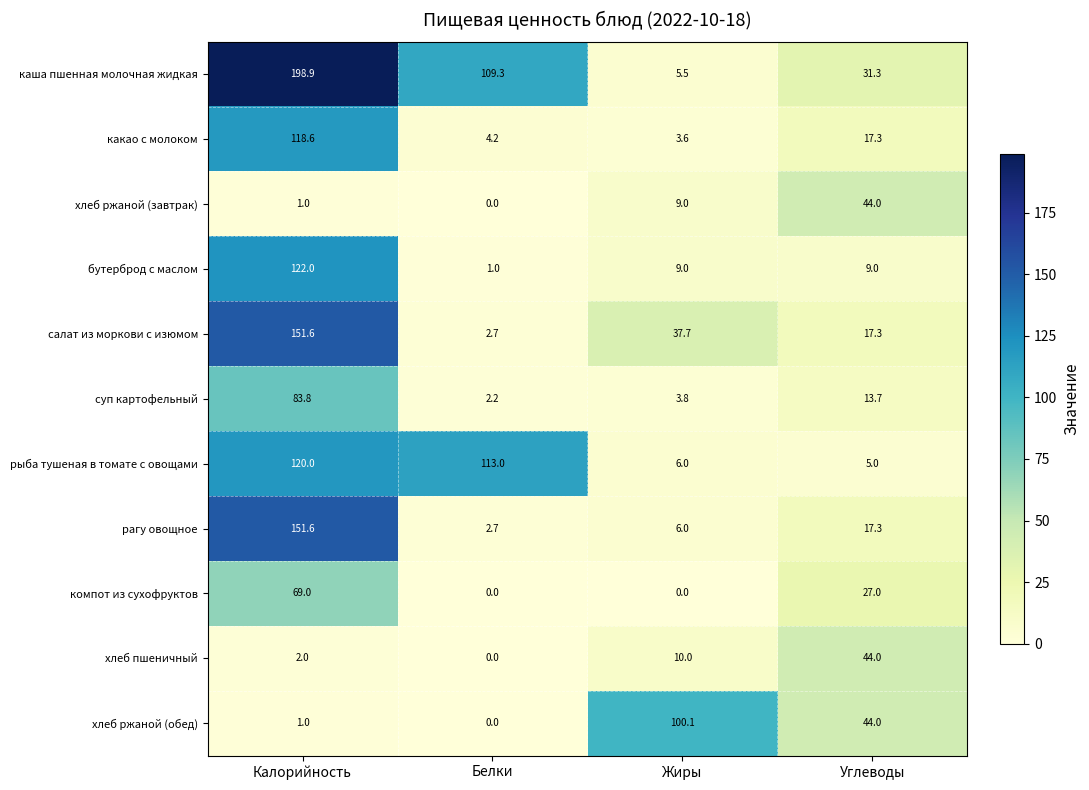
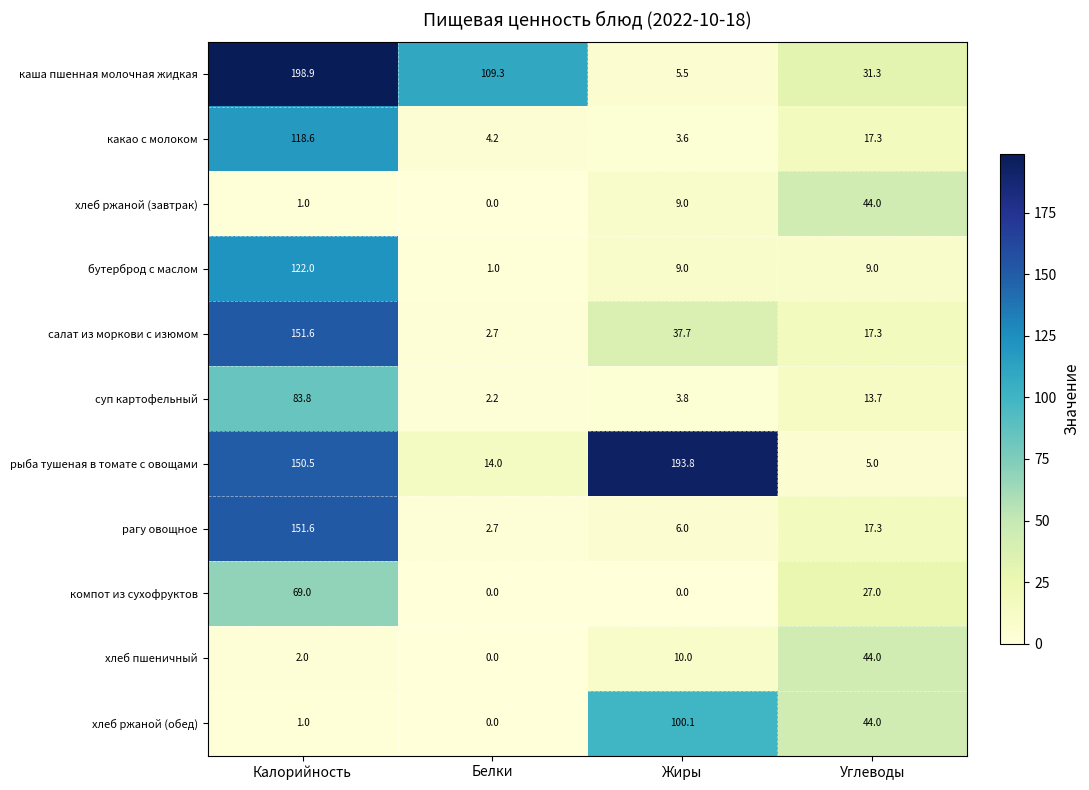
рыба тушеная в томате с овощами, Калорийность: 120.0 -> 150.5
рыба тушеная в томате с овощами, Белки: 113.0 -> 14.0
рыба тушеная в томате с овощами, Жиры: 6.0 -> 193.8
